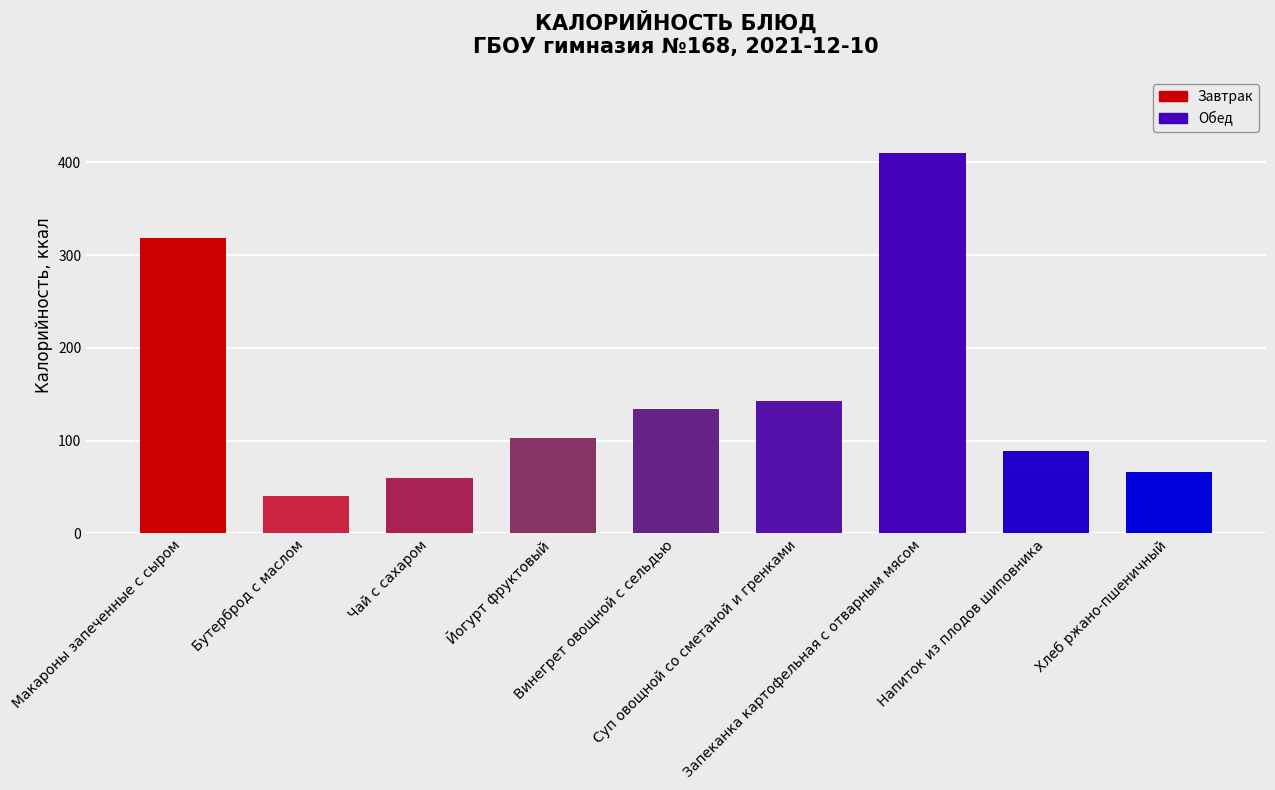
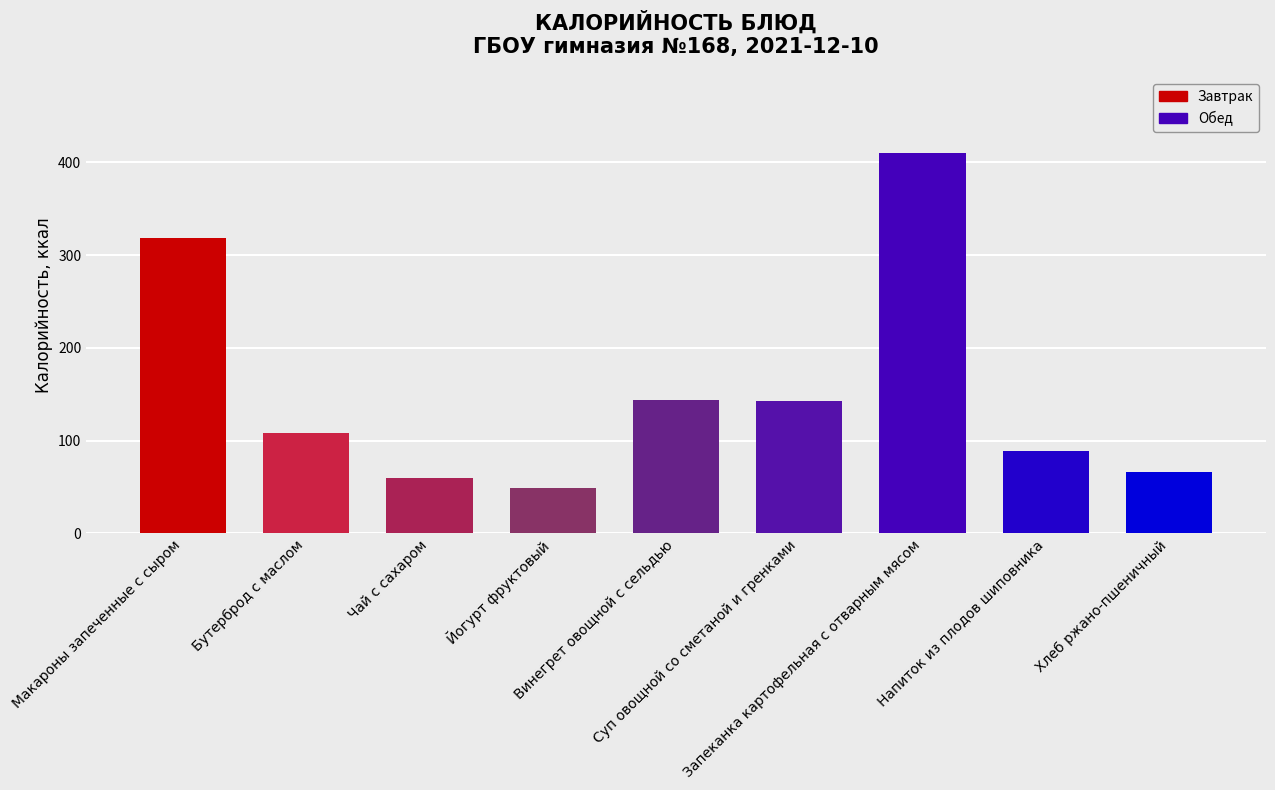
Бутерброд с маслом: 40 -> 110
Йогурт фруктовый: 100 -> 50
Винегрет овощной с сельдью: 130 -> 140
